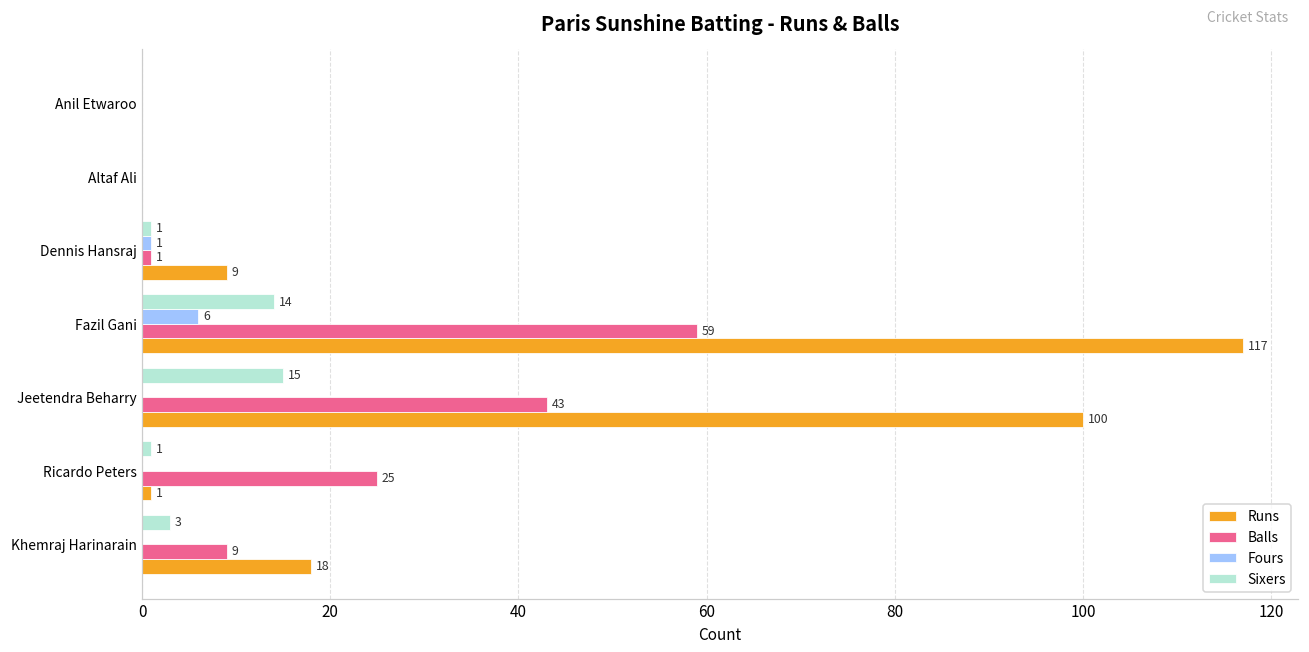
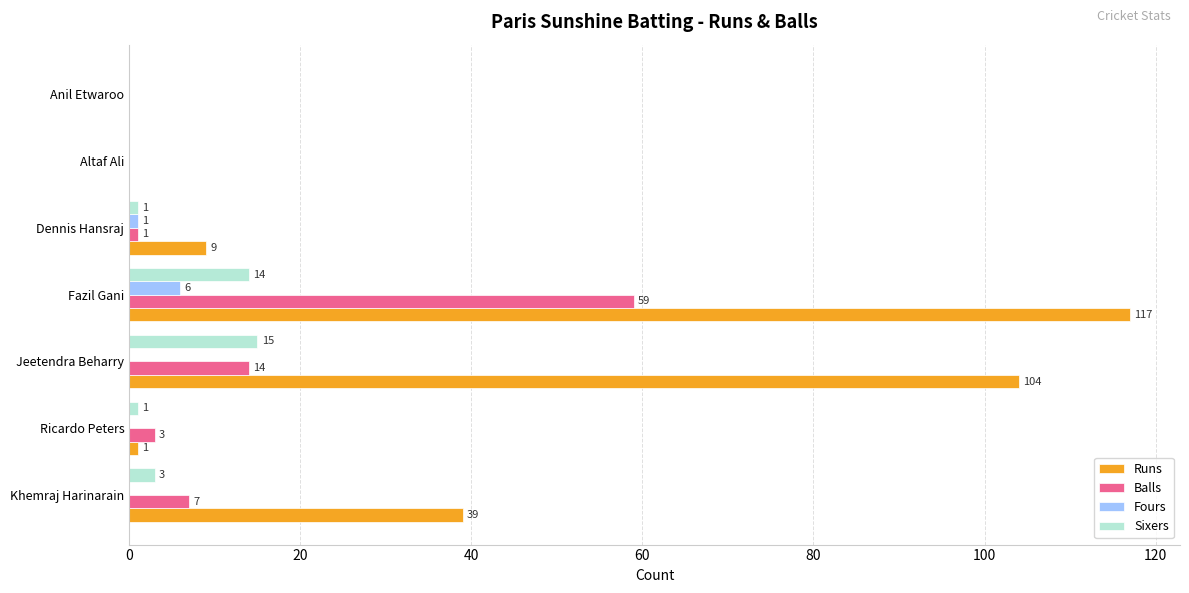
Balls, Jeetendra Beharry: 43 -> 14
Runs, Jeetendra Beharry: 100 -> 104
Balls, Ricardo Peters: 25 -> 3
Balls, Khemraj Harinarain: 9 -> 7
Runs, Khemraj Harinarain: 18 -> 39
